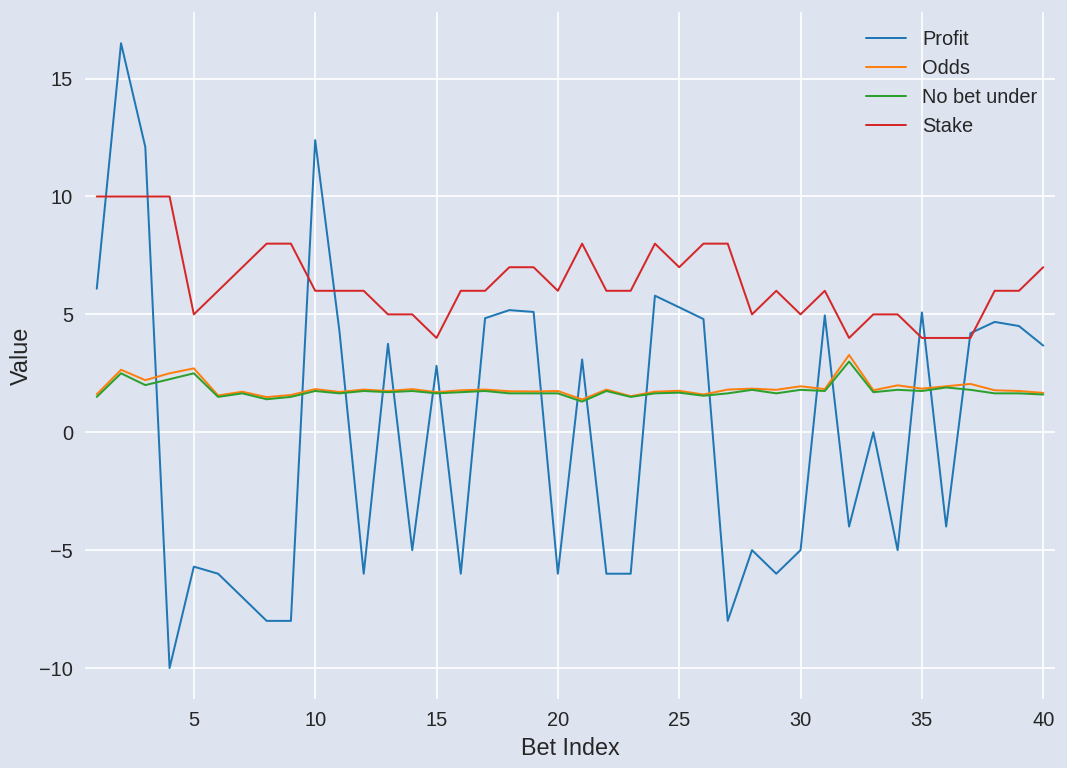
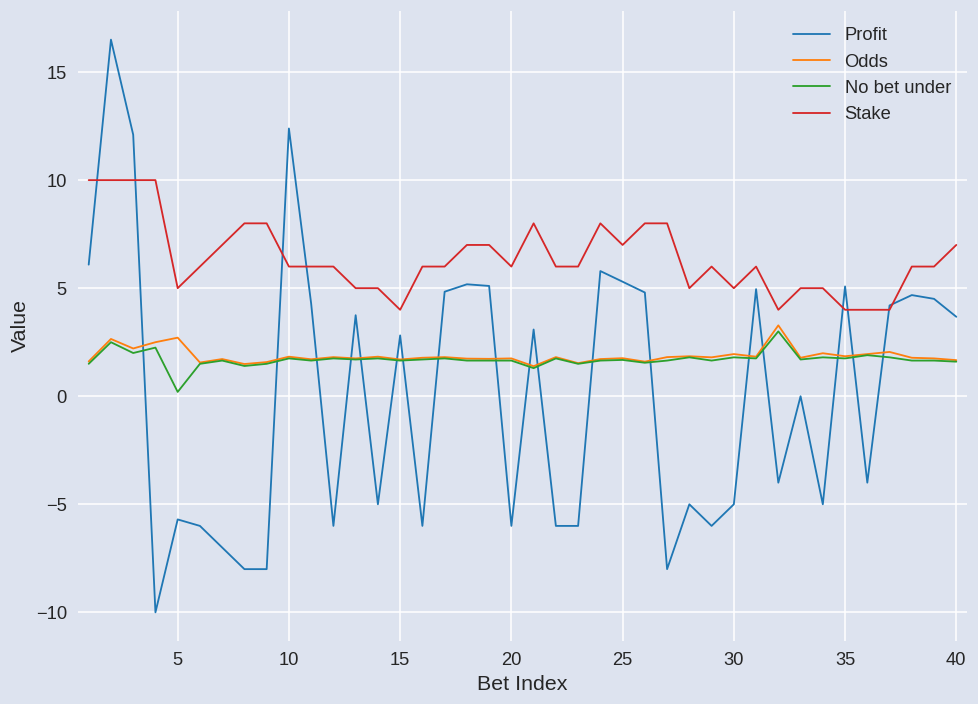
No bet under, 5: 2.5 -> 0.2
